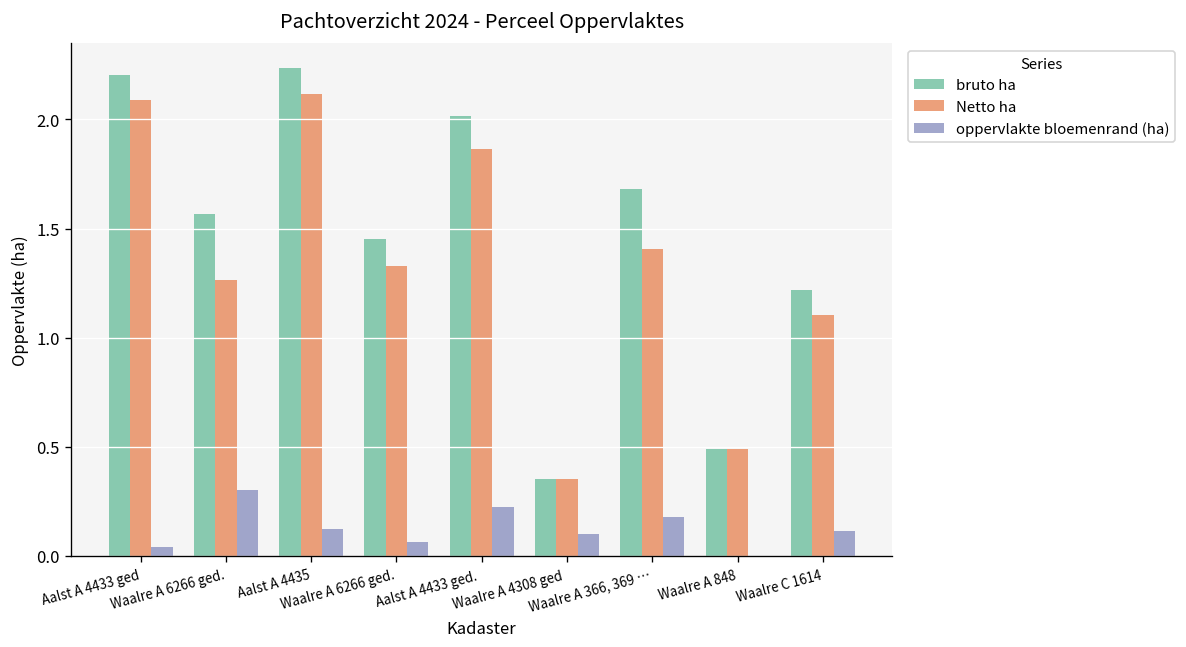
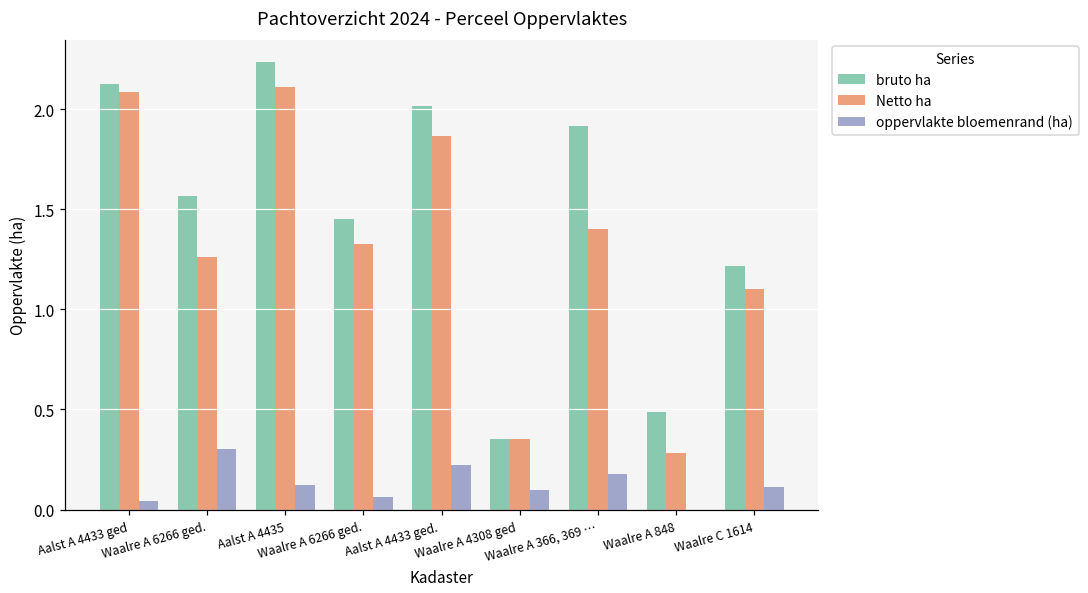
bruto ha, Aalst A 4433 ged: 2.20 -> 2.13
bruto ha, Waalre A 366, 369 …: 1.68 -> 1.92
Netto ha, Waalre A 848: 0.49 -> 0.28
